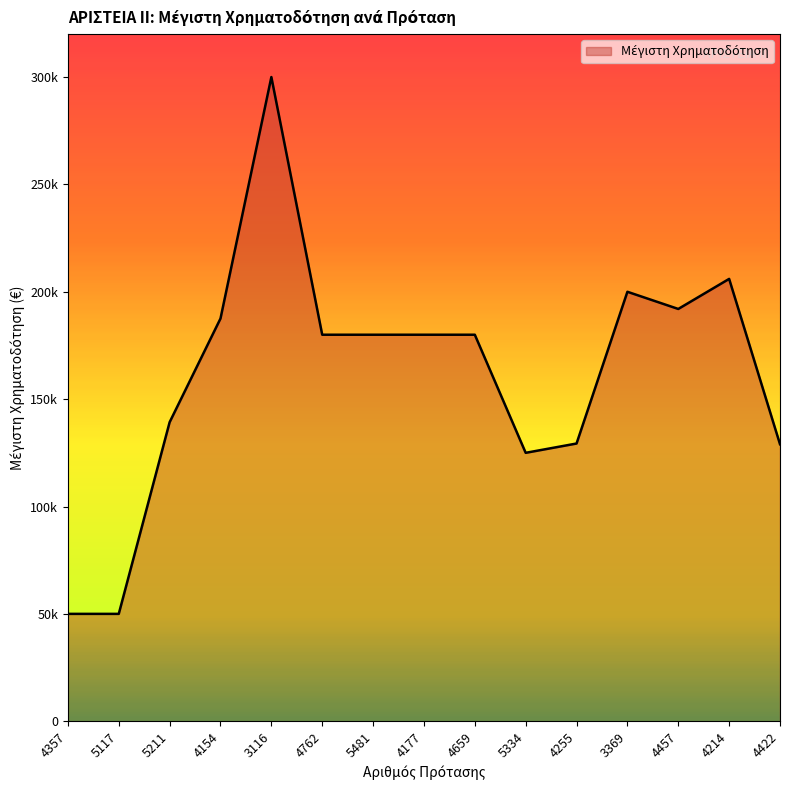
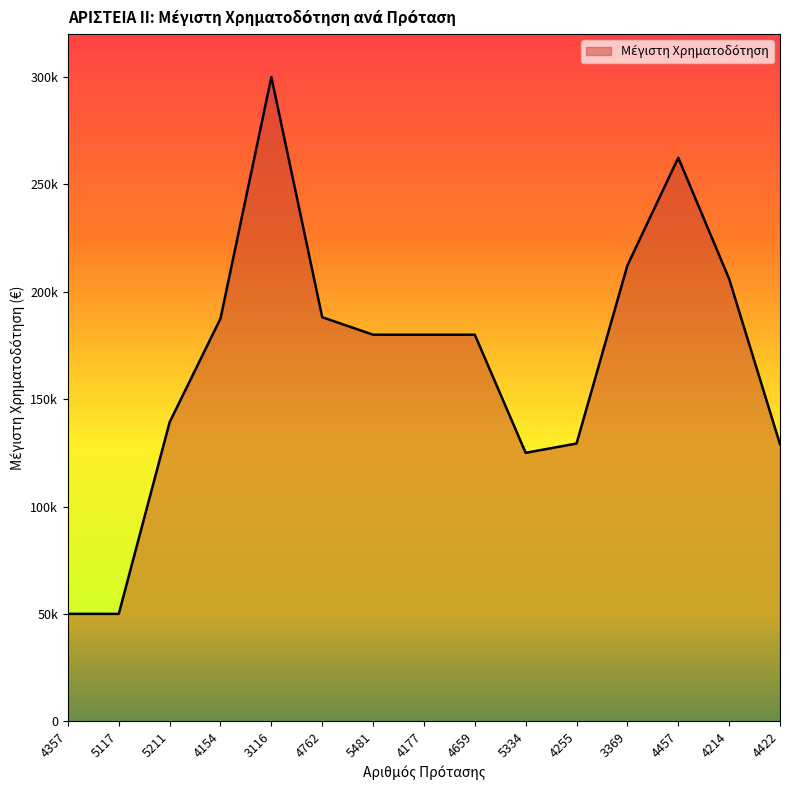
4762: 180000 -> 188000
3369: 200000 -> 212000
4457: 192000 -> 262000
